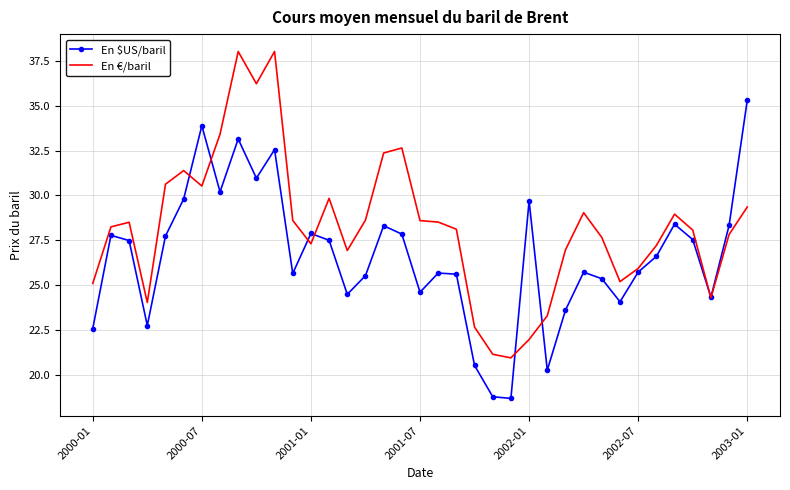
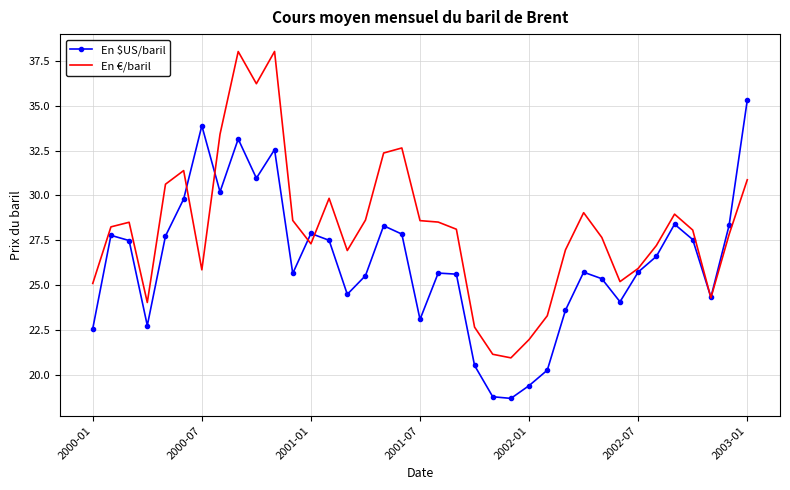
En €/baril, 2000-07: 30.5 -> 25.9
En $US/baril, 2001-07: 24.6 -> 23.1
En $US/baril, 2002-01: 29.7 -> 19.4
En €/baril, 2003-01: 29.4 -> 30.9
